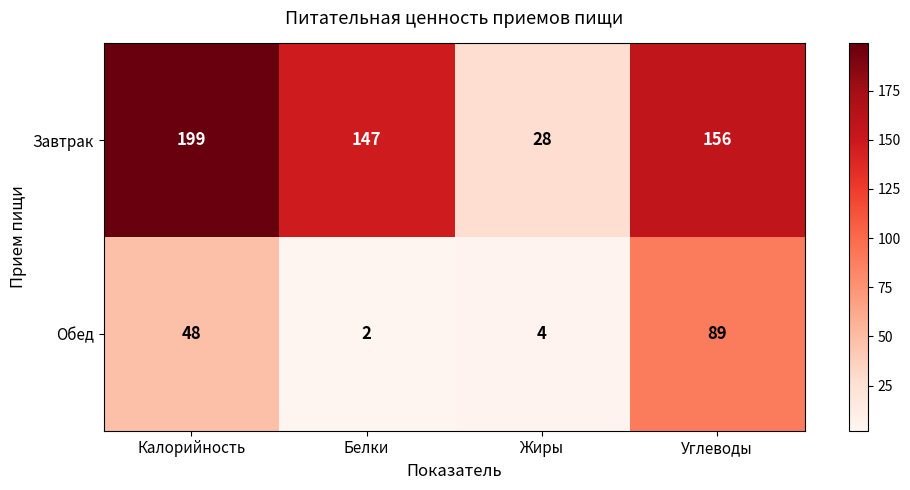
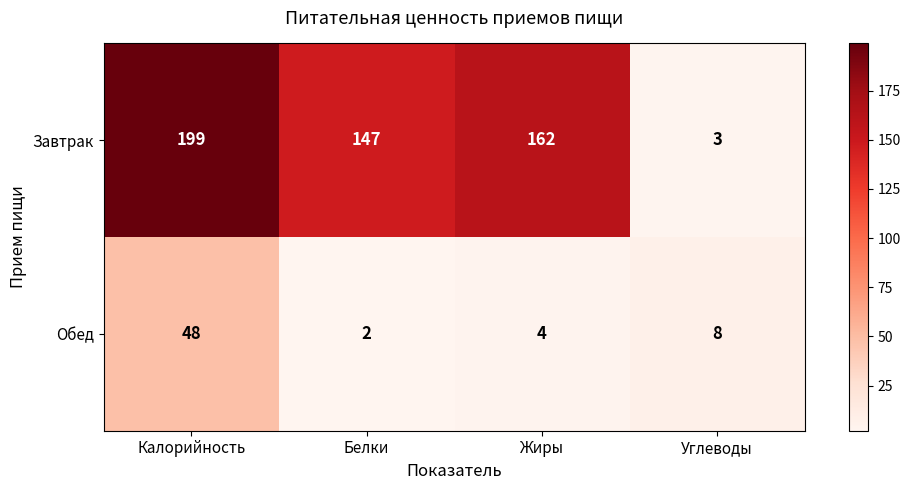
Завтрак, Жиры: 28 -> 162
Завтрак, Углеводы: 156 -> 3
Обед, Углеводы: 89 -> 8
